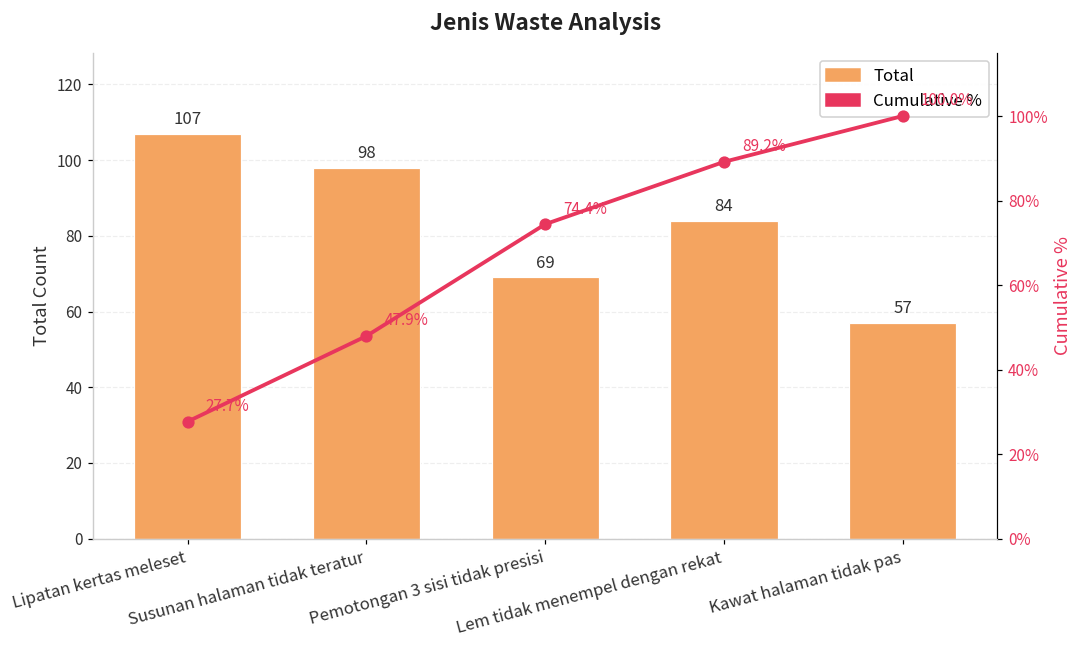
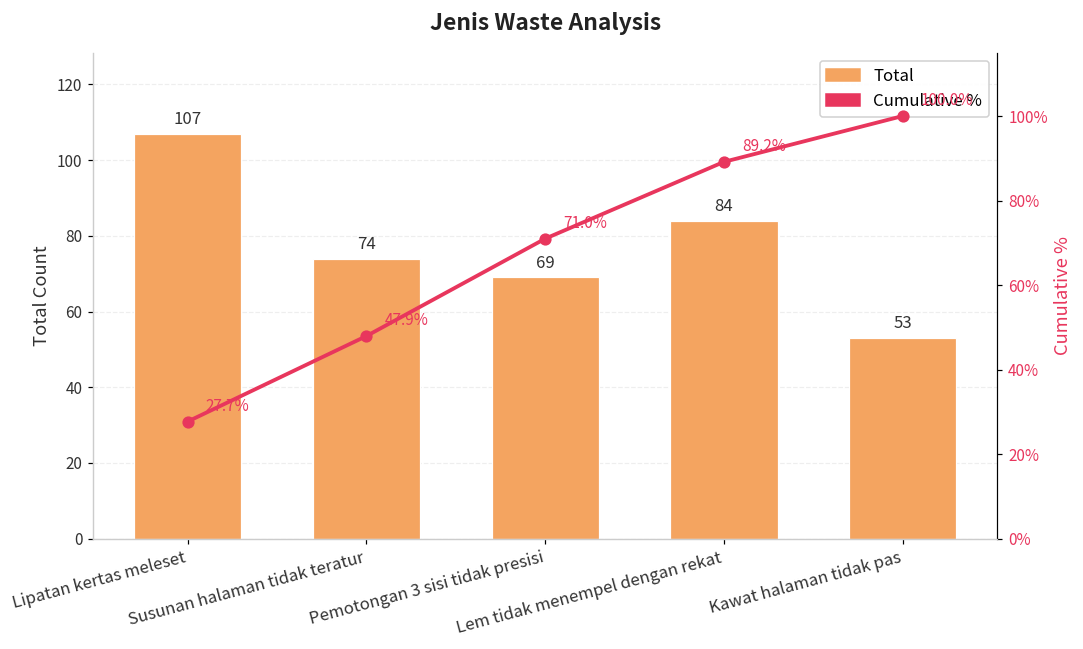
Total, Susunan halaman tidak teratur: 98 -> 74
Total, Kawat halaman tidak pas: 57 -> 53
Cumulative %, Pemotongan 3 sisi tidak presisi: 74.4% -> 71.0%
